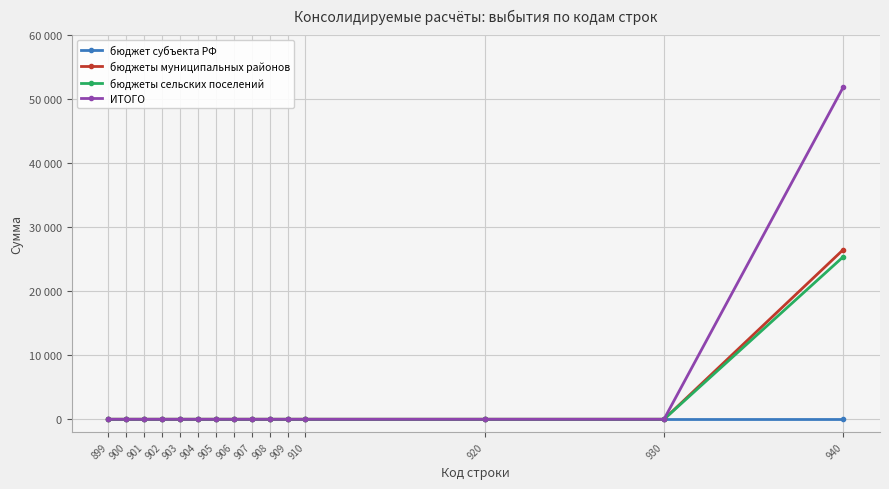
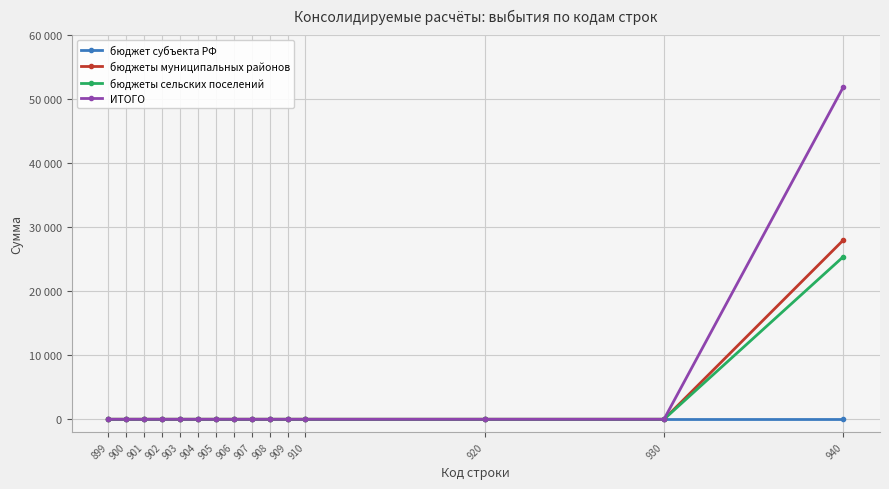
бюджеты муниципальных районов, 940: 26000 -> 28000
